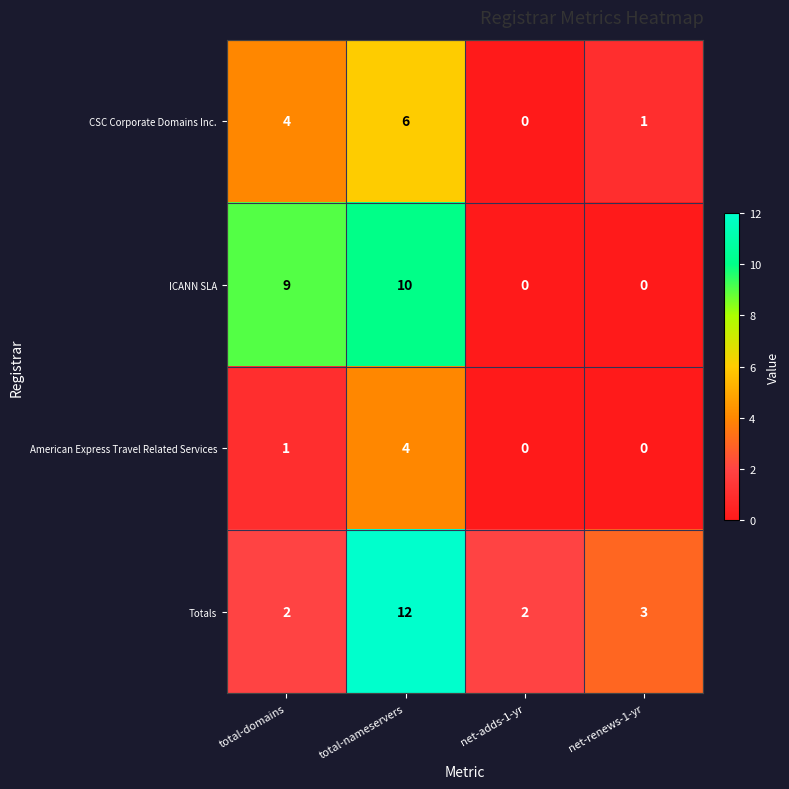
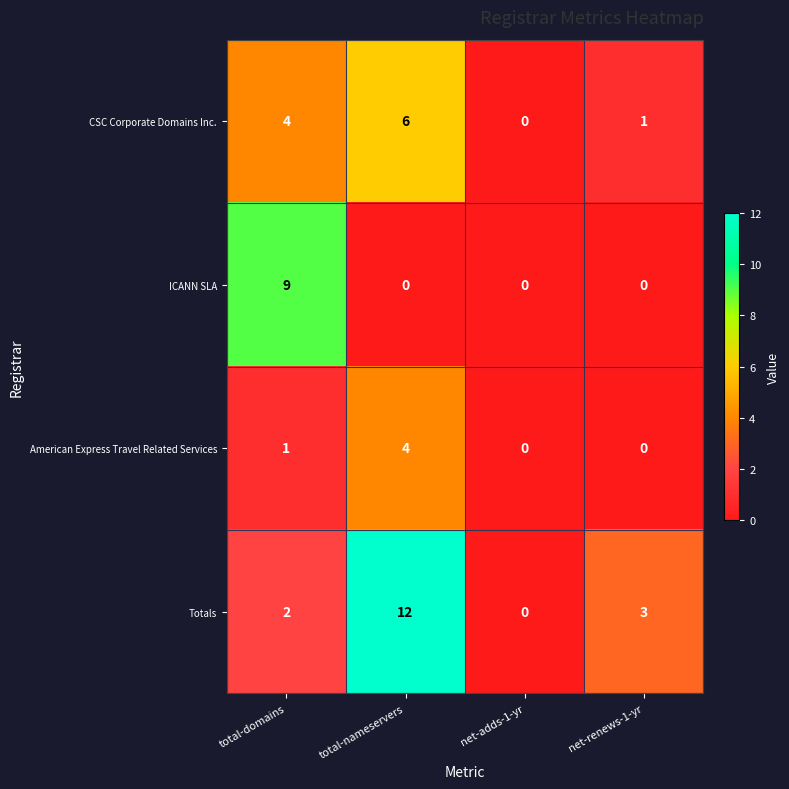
ICANN SLA, total-nameservers: 10 -> 0
Totals, net-adds-1-yr: 2 -> 0
